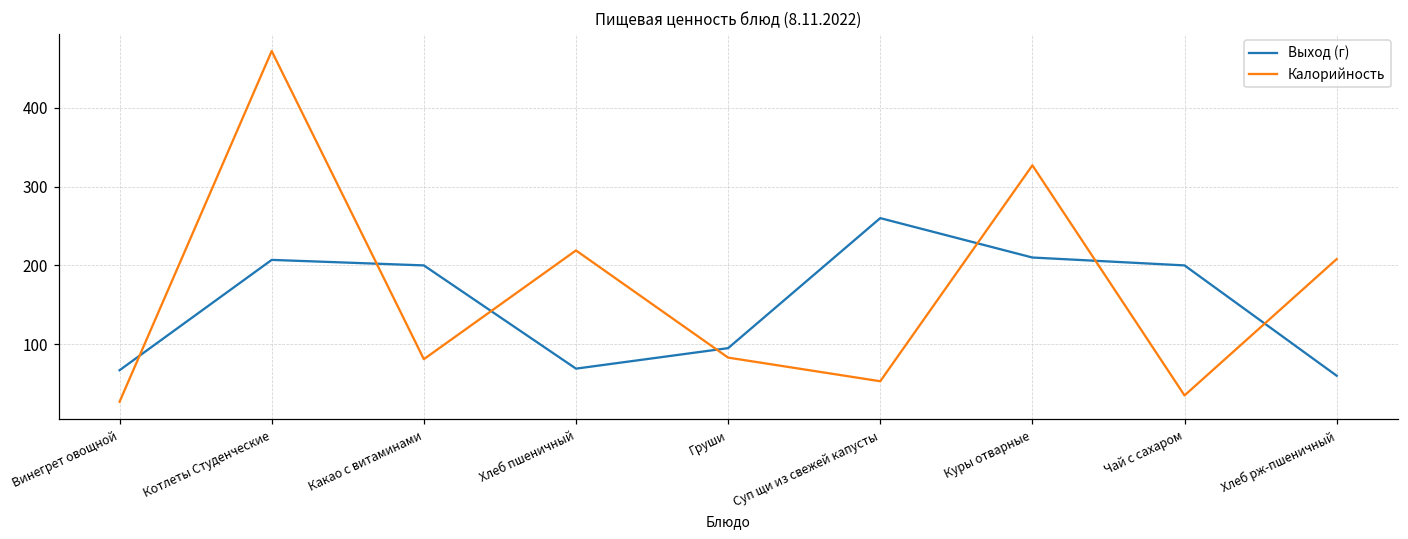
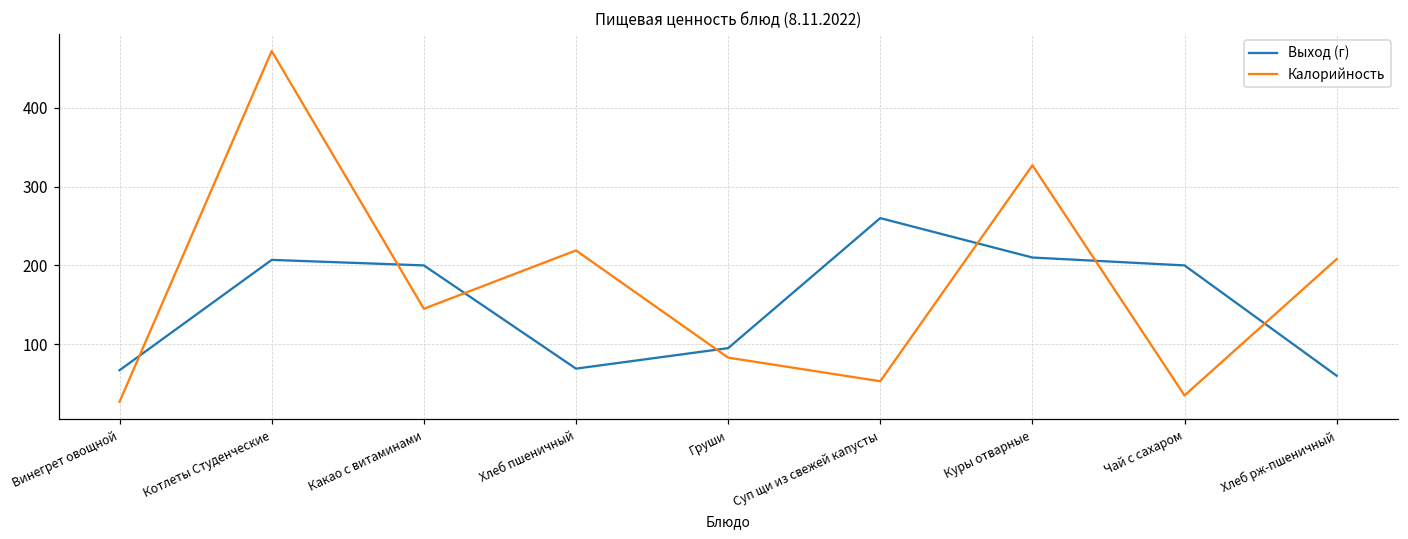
Калорийность, Какао с витаминами: 80 -> 150
